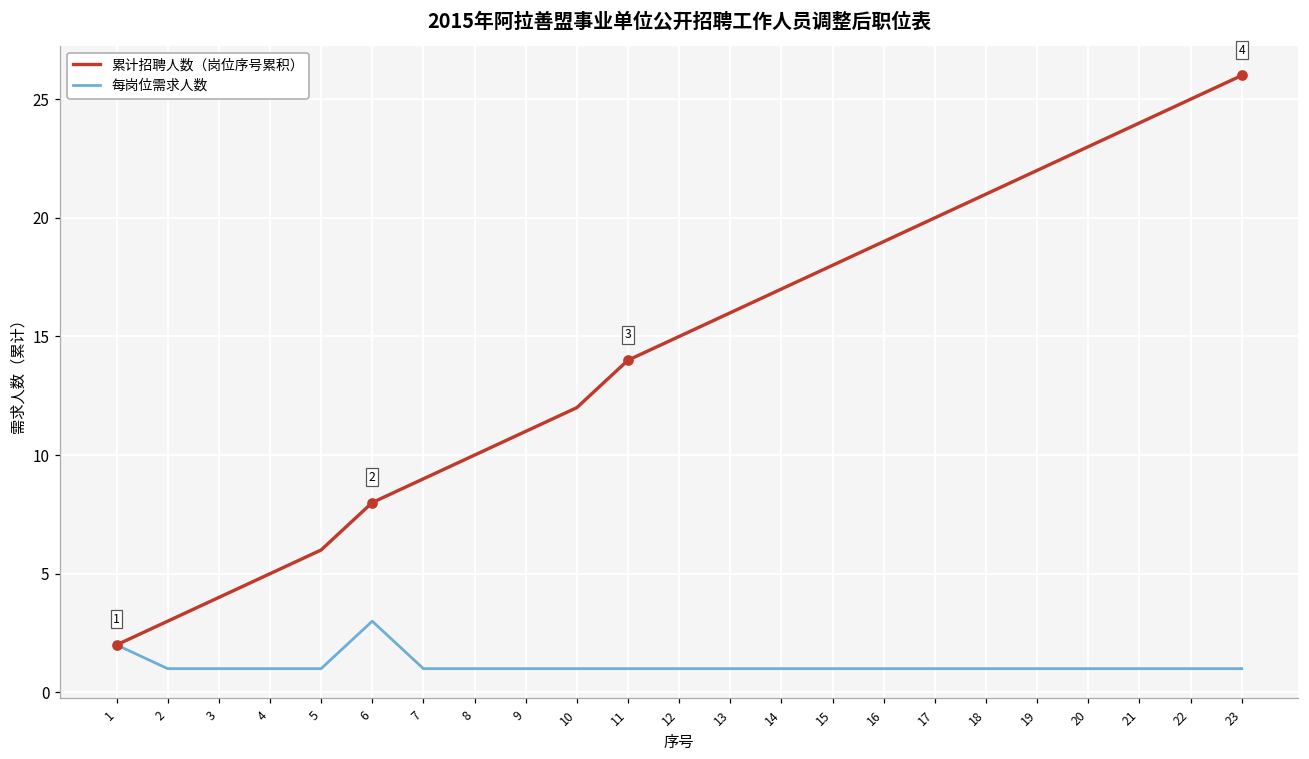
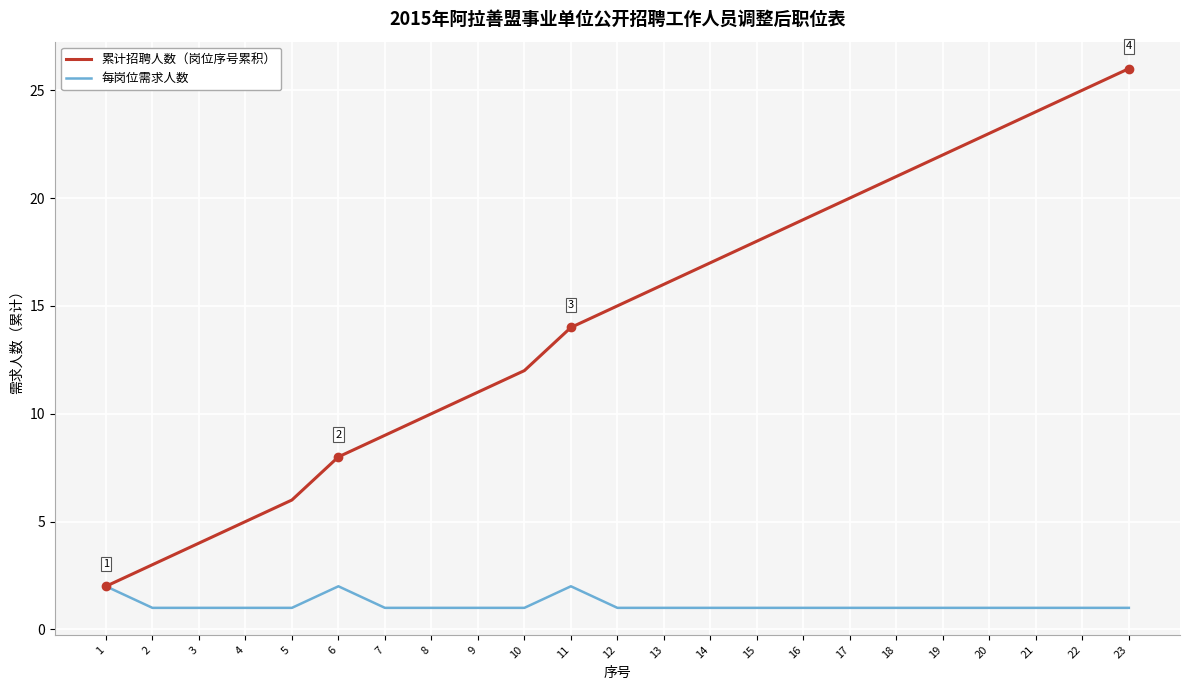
每岗位需求人数, 6: 3 -> 2
每岗位需求人数, 11: 1 -> 2
